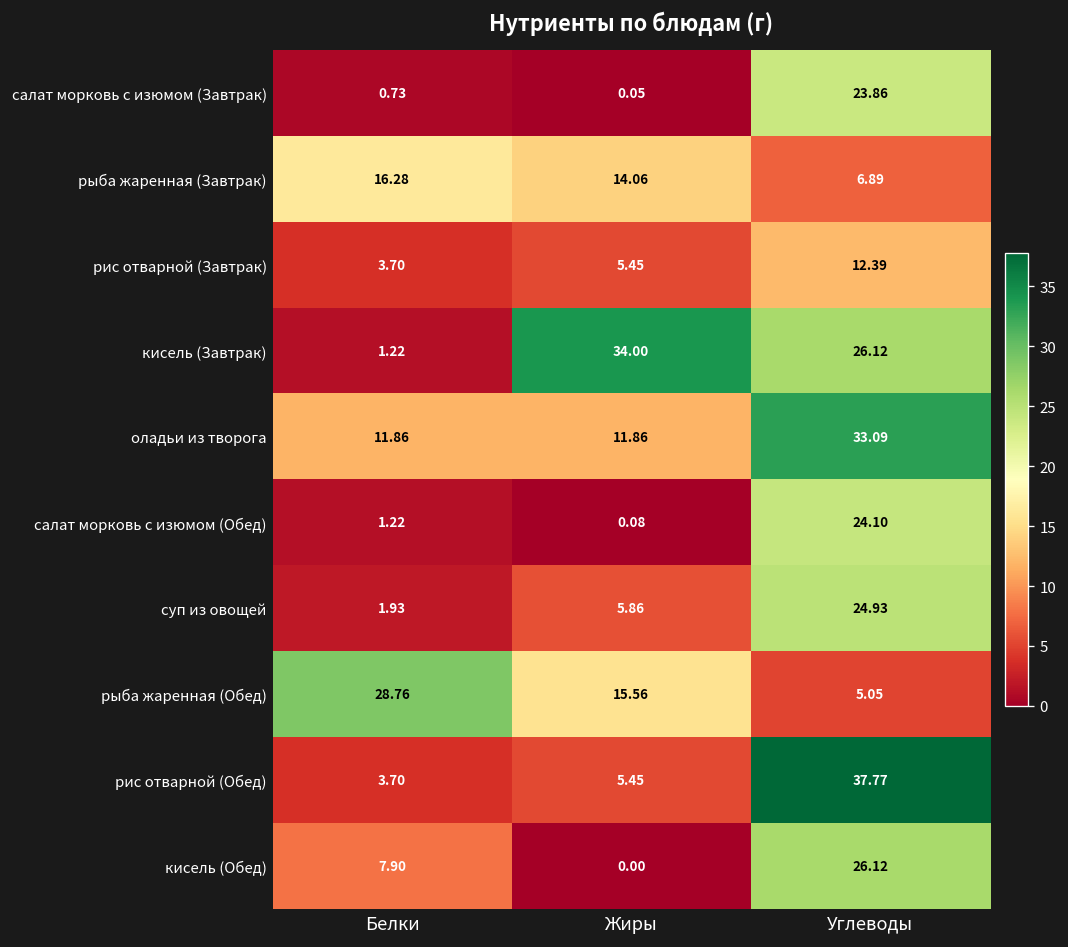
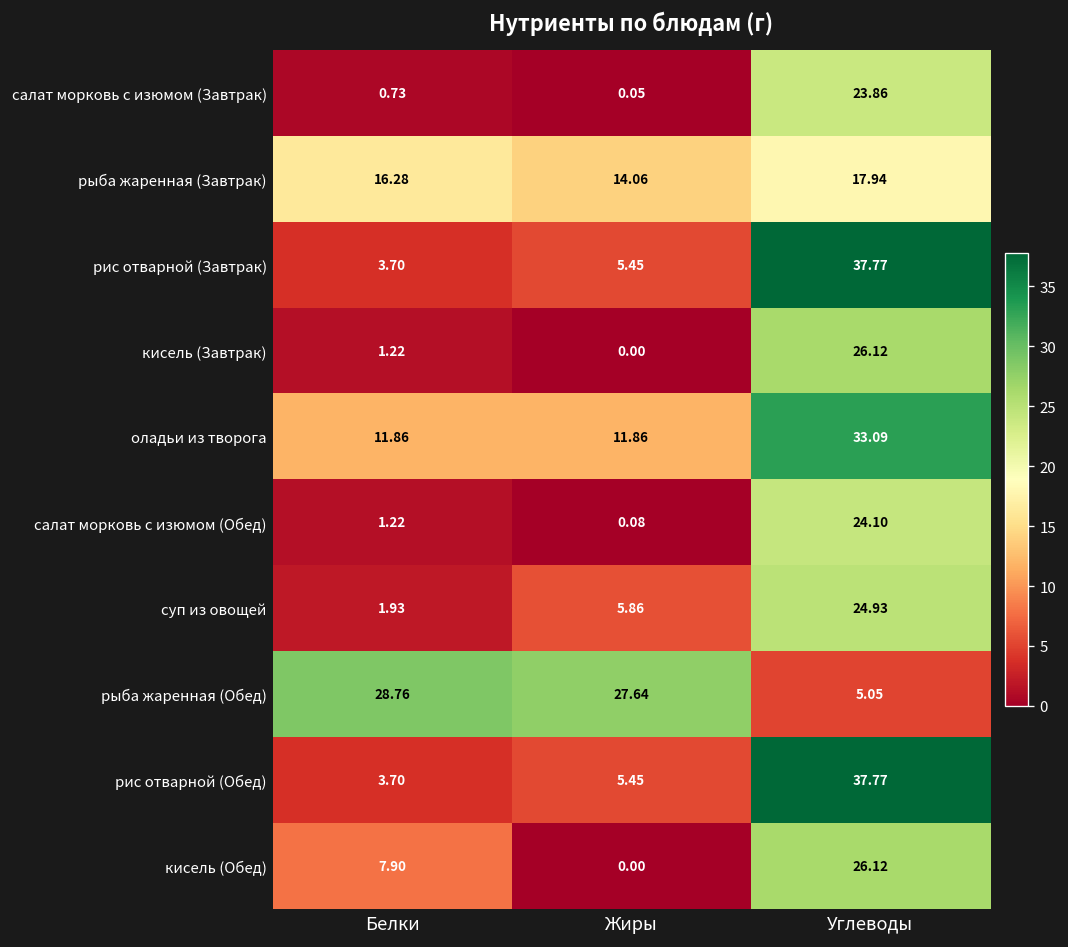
рыба жаренная (Завтрак), Углеводы: 6.89 -> 17.94
рис отварной (Завтрак), Углеводы: 12.39 -> 37.77
кисель (Завтрак), Жиры: 34.00 -> 0.00
рыба жаренная (Обед), Жиры: 15.56 -> 27.64
